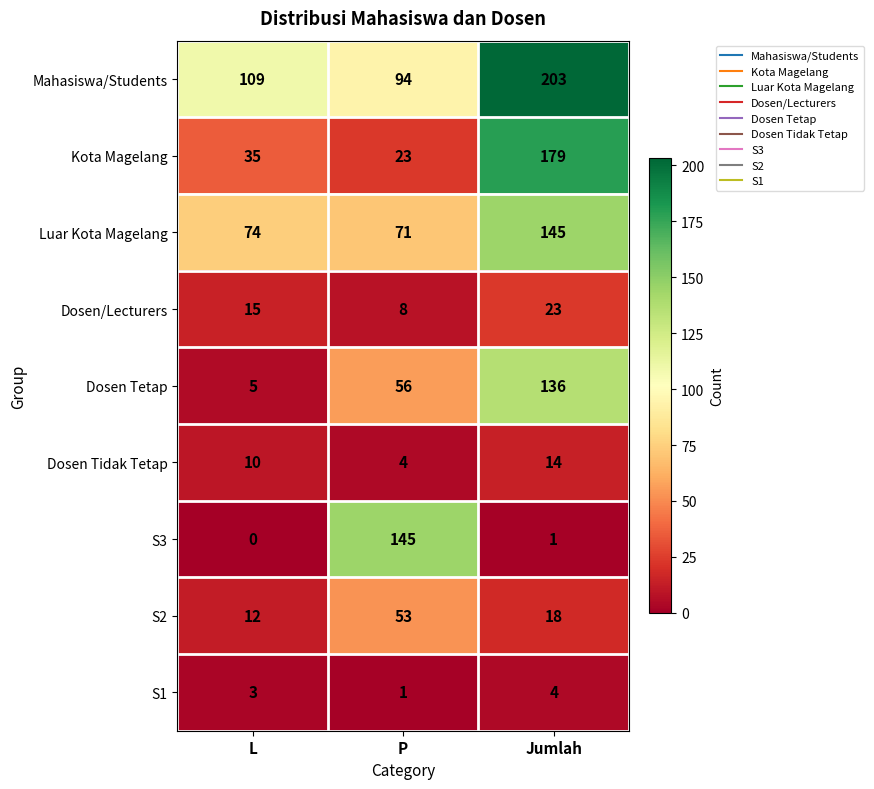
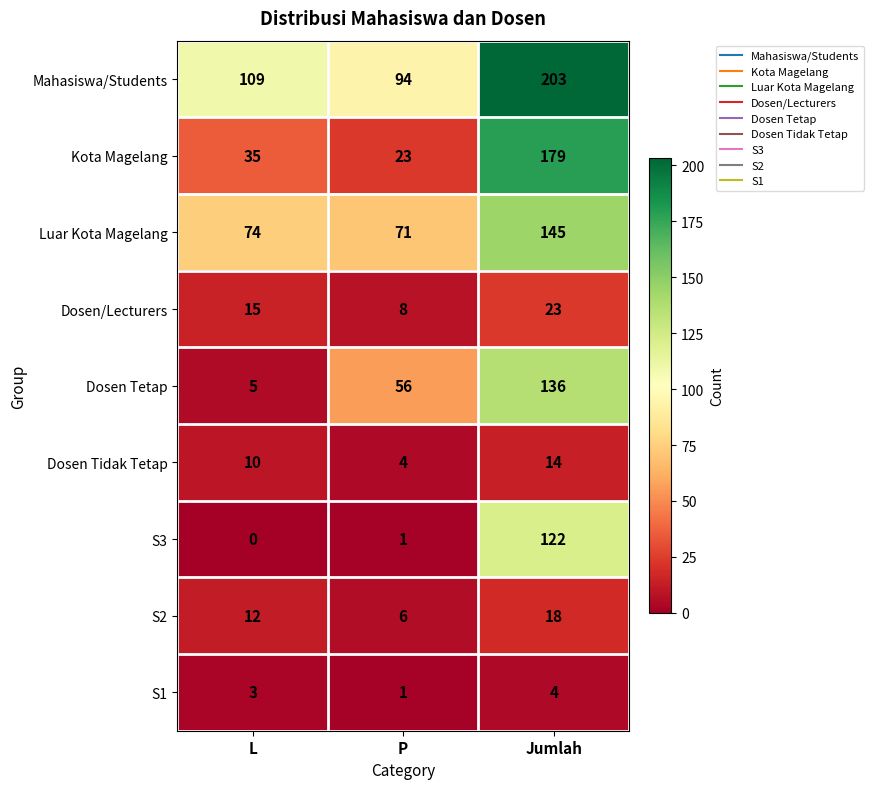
S3, P: 145 -> 1
S3, Jumlah: 1 -> 122
S2, P: 53 -> 6
